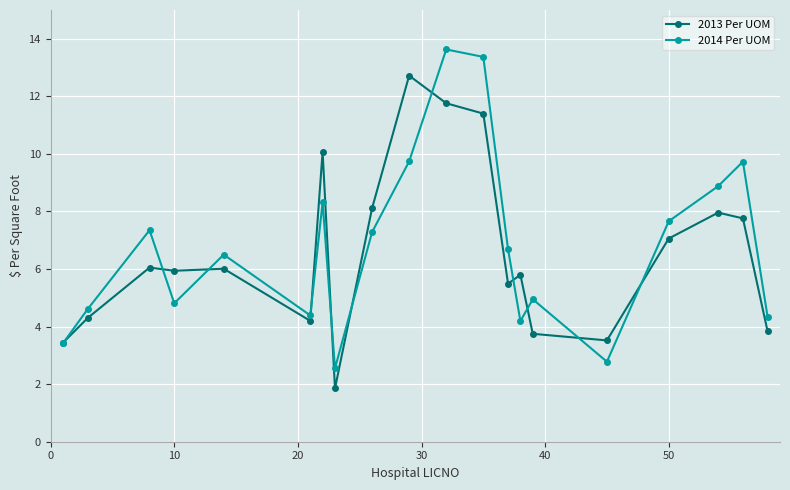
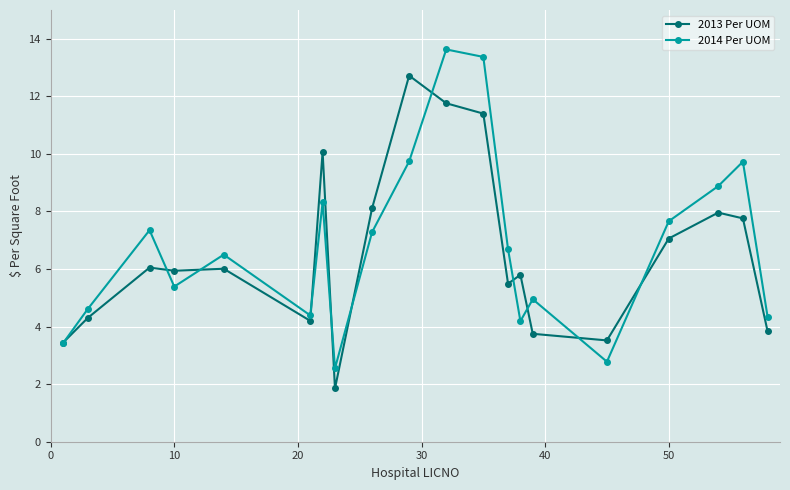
2014 Per UOM, 10: 4.8 -> 5.4
